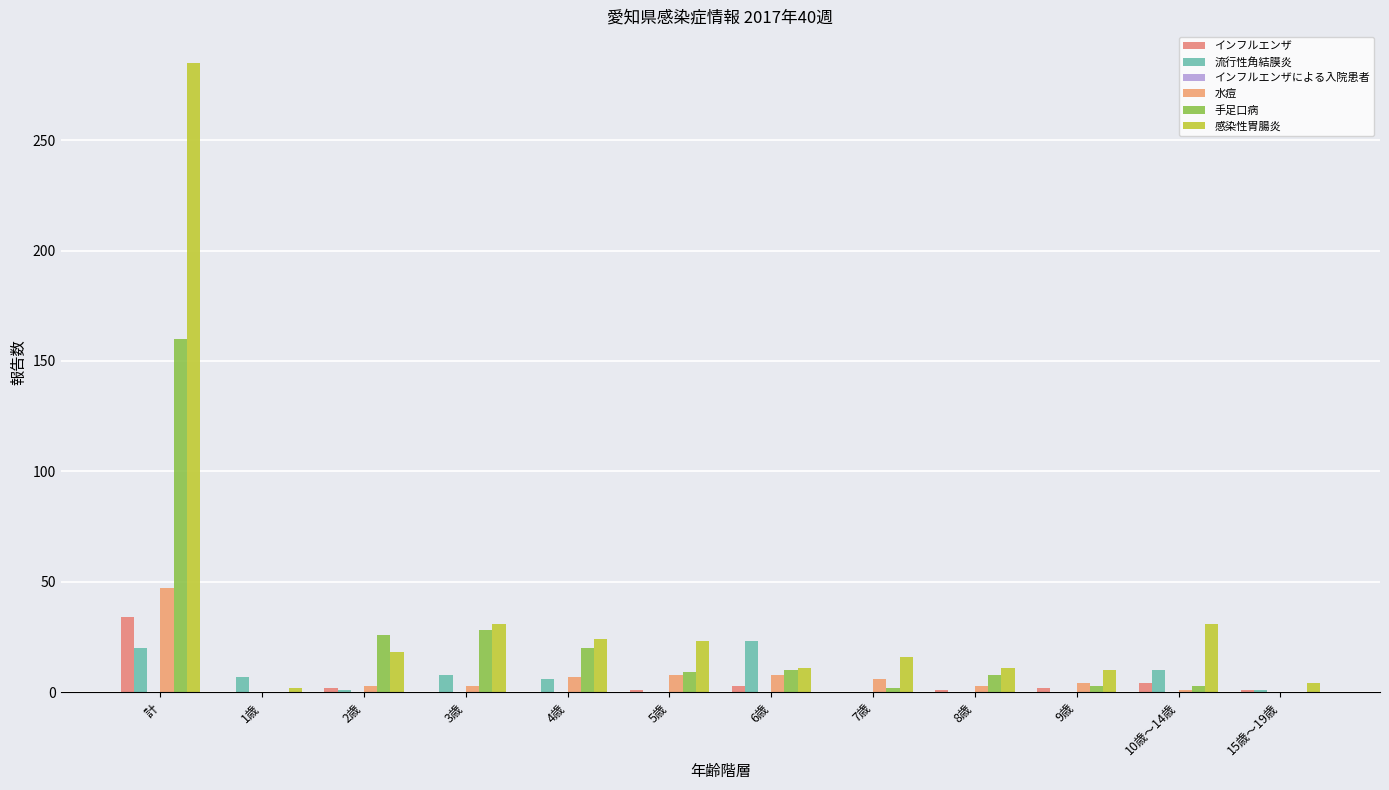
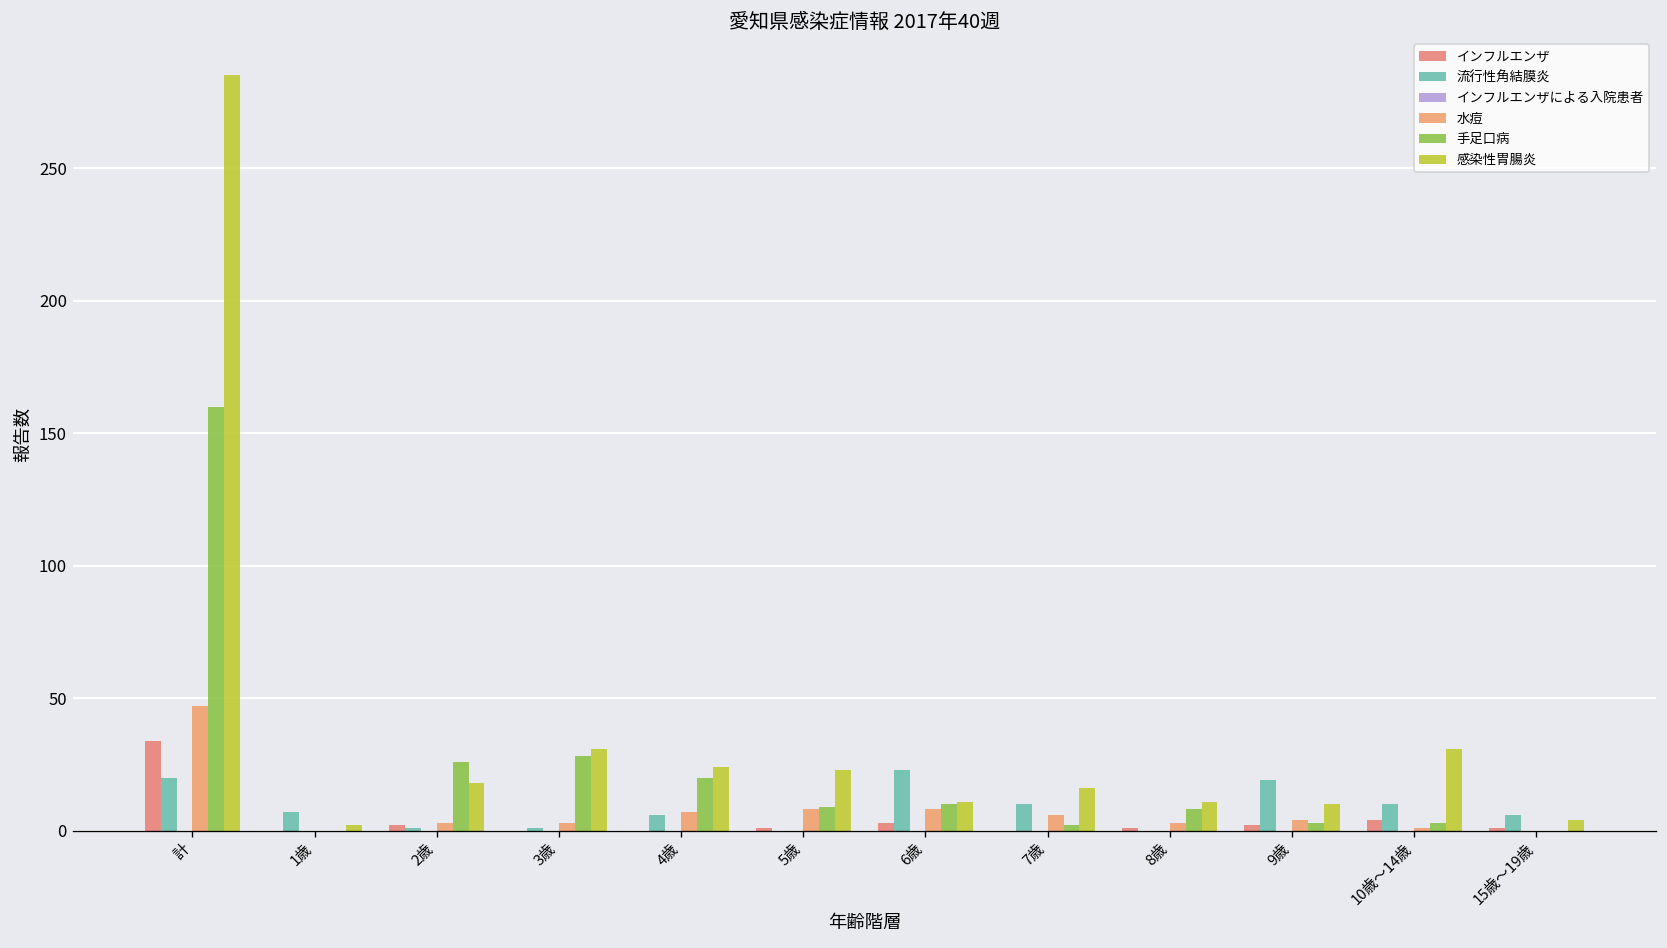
流行性角結膜炎, 3歳: 8 -> 1
流行性角結膜炎, 7歳: 0 -> 10
流行性角結膜炎, 9歳: 0 -> 19
流行性角結膜炎, 15歳～19歳: 1 -> 6
